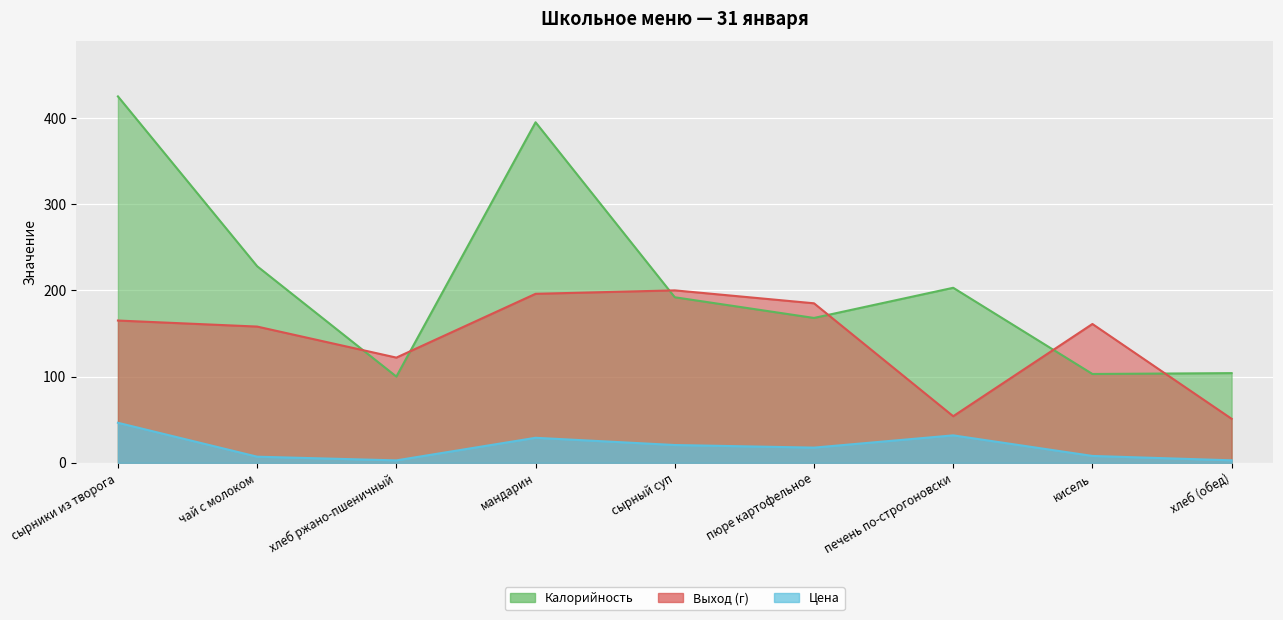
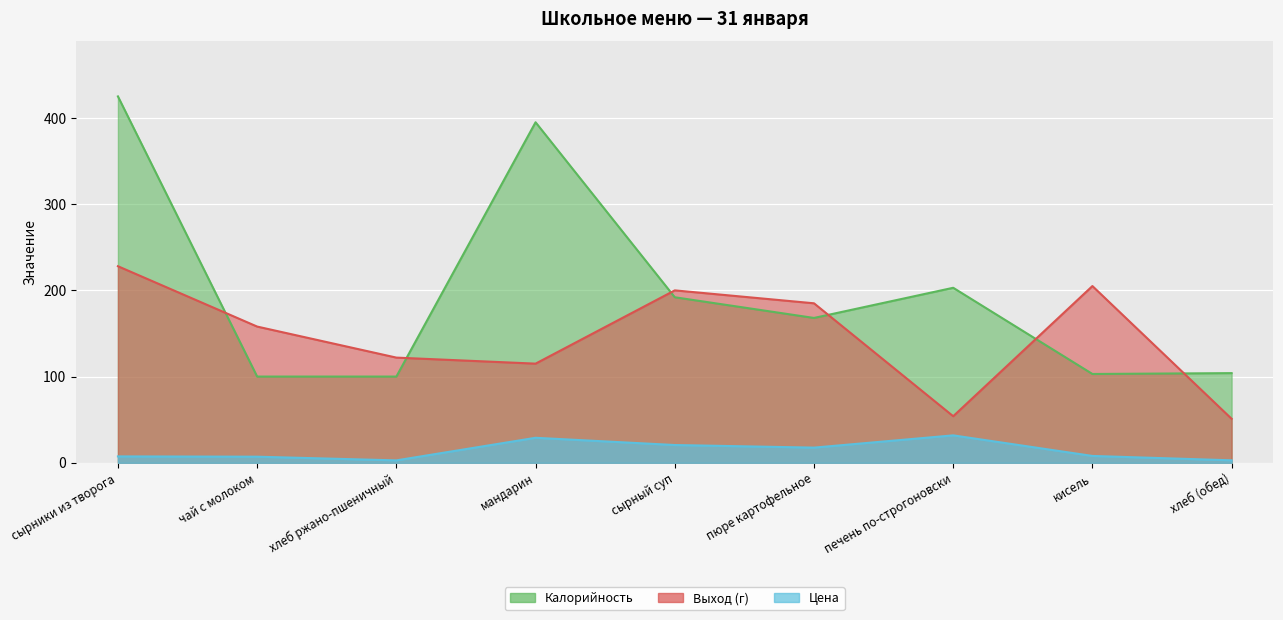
Выход (г), сырники из творога: 170 -> 230
Цена, сырники из творога: 50 -> 10
Калорийность, чай с молоком: 230 -> 100
Выход (г), мандарин: 200 -> 120
Выход (г), кисель: 160 -> 210
